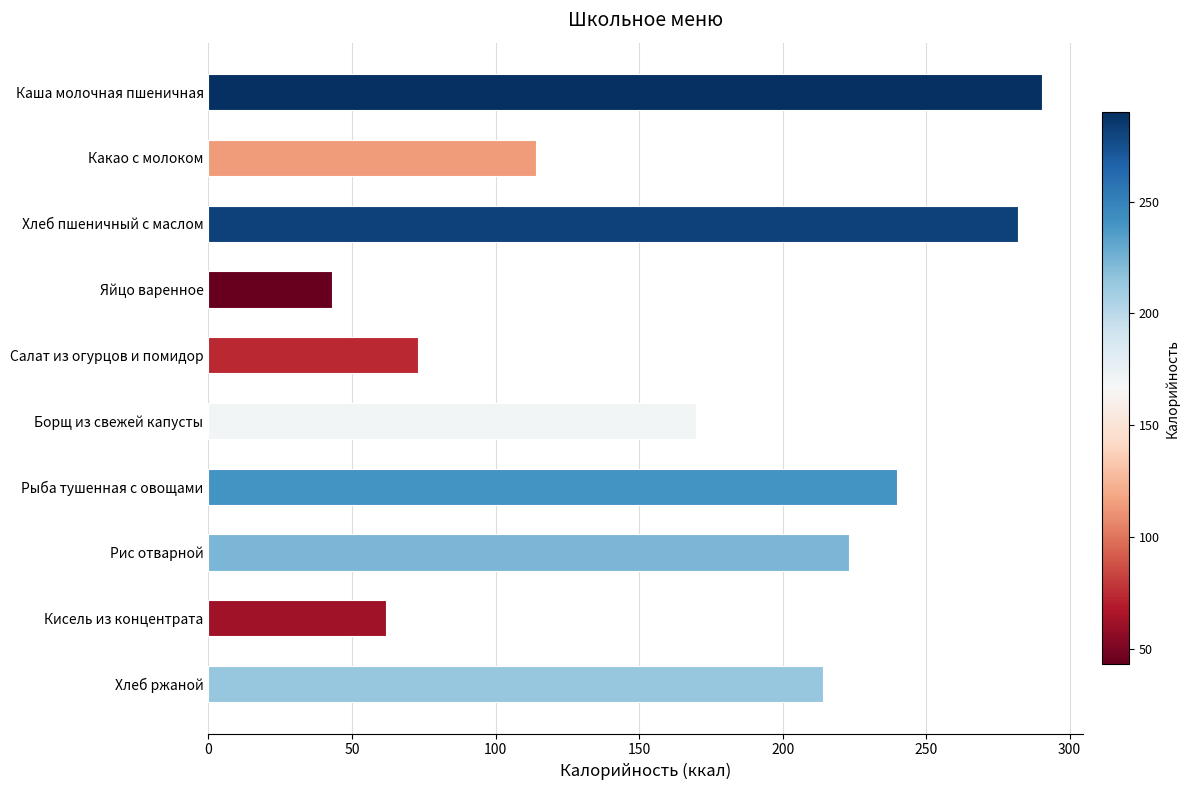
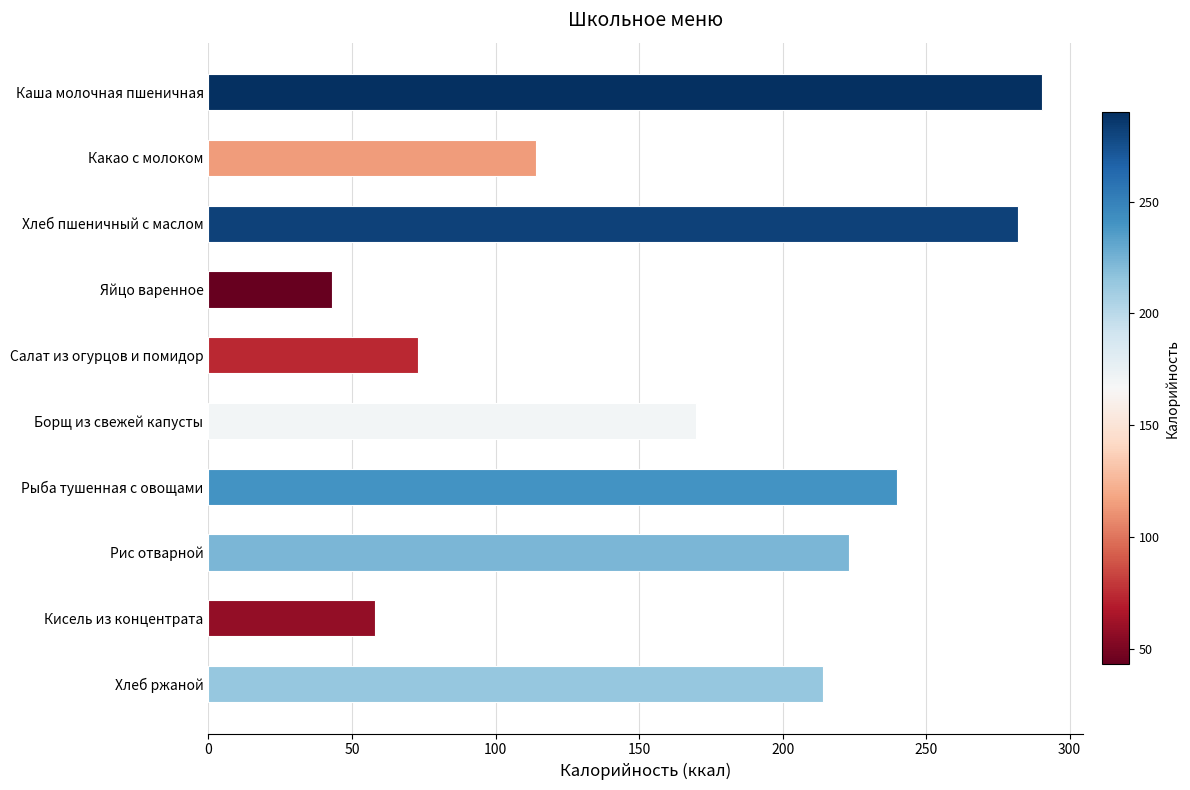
Кисель из концентрата: 62 -> 58
